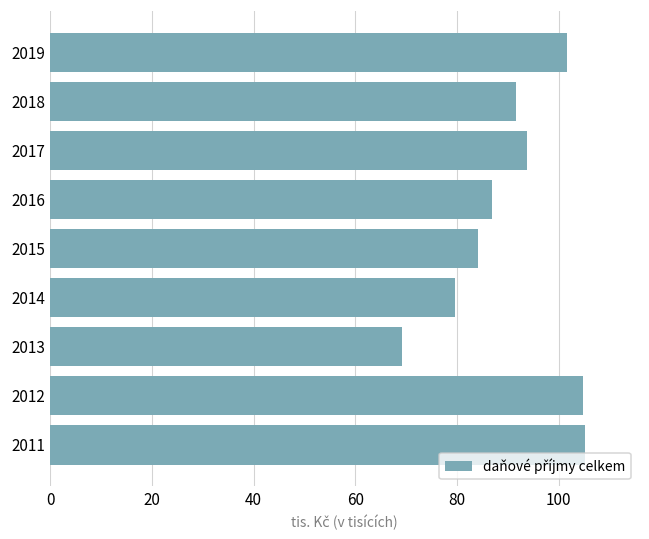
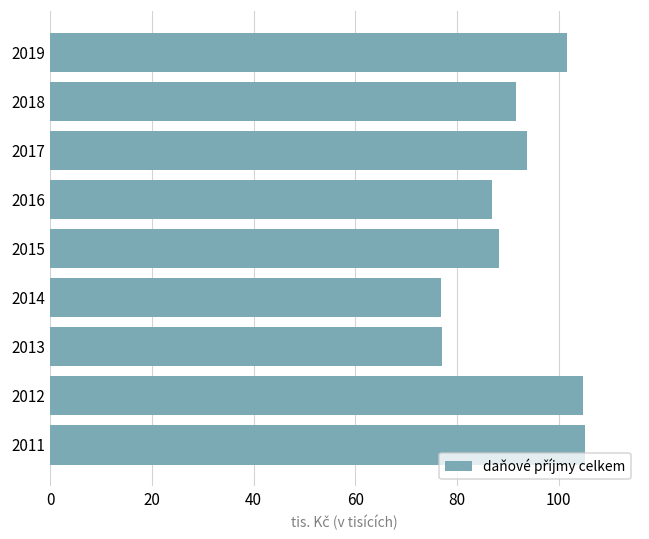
2015: 84 -> 88
2014: 80 -> 77
2013: 69 -> 77
